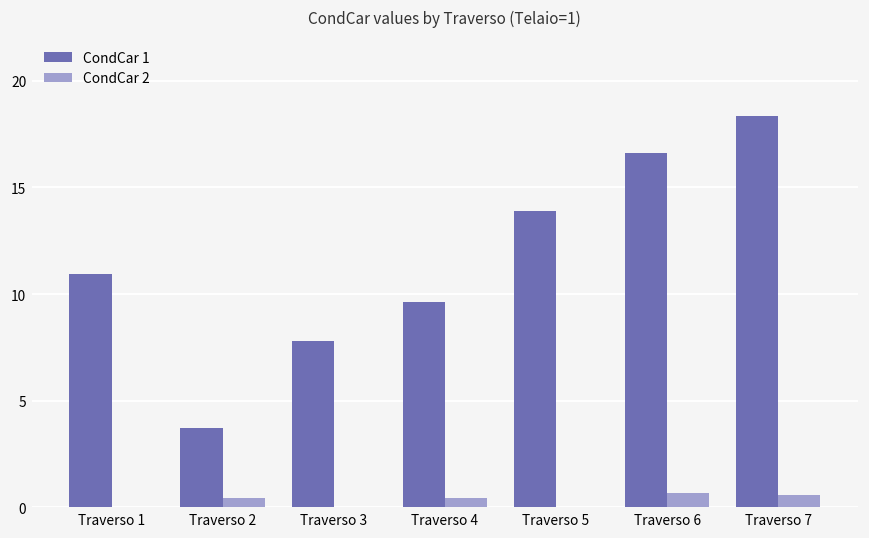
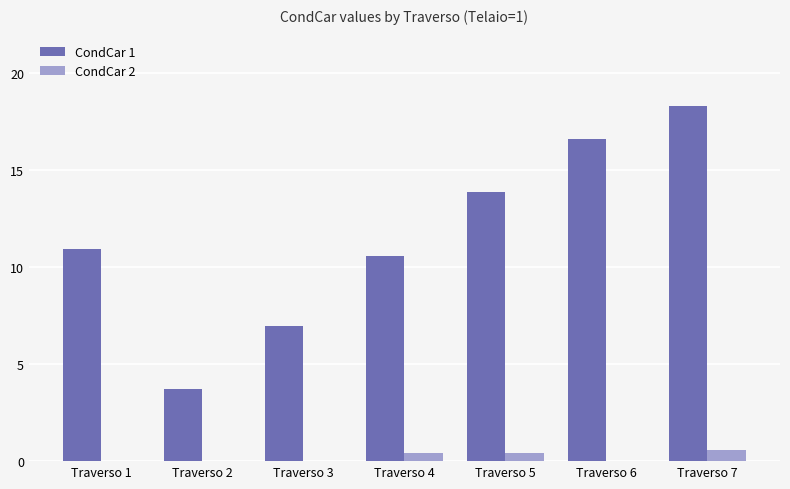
CondCar 2, Traverso 2: 0.4 -> 0.0
CondCar 1, Traverso 3: 7.8 -> 7.0
CondCar 1, Traverso 4: 9.6 -> 10.6
CondCar 2, Traverso 5: 0.0 -> 0.4
CondCar 2, Traverso 6: 0.7 -> 0.0
